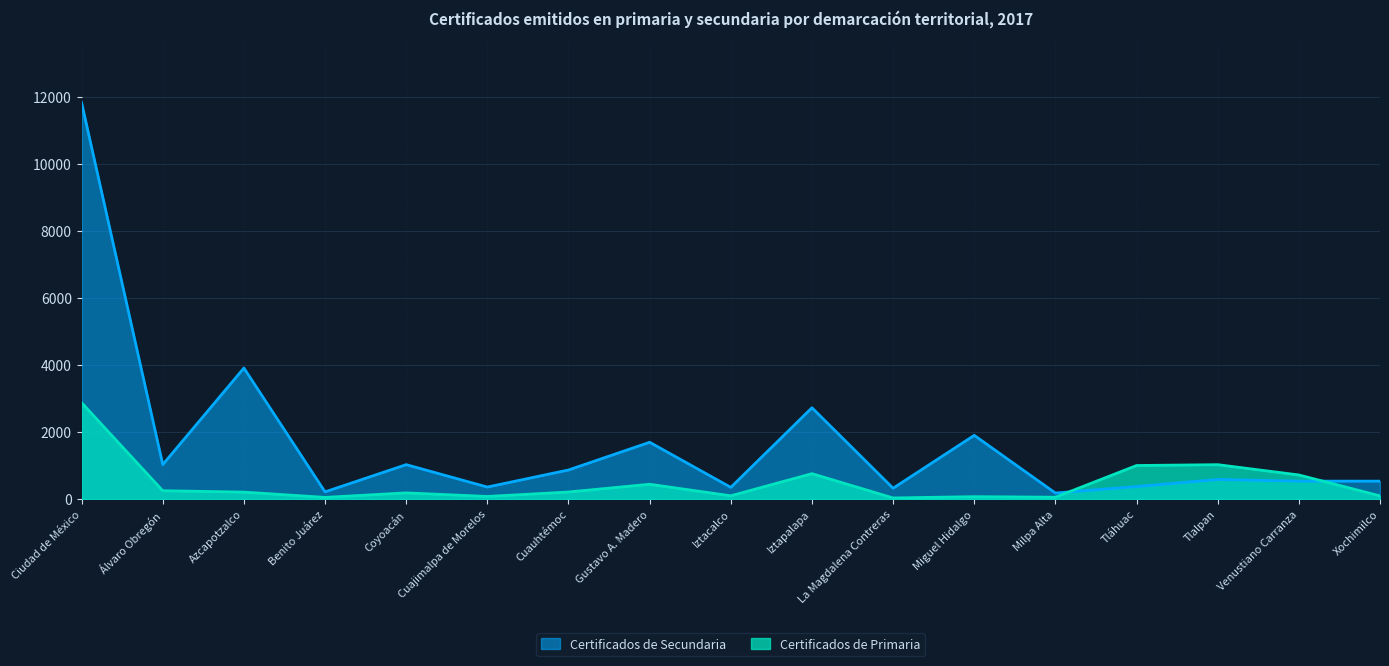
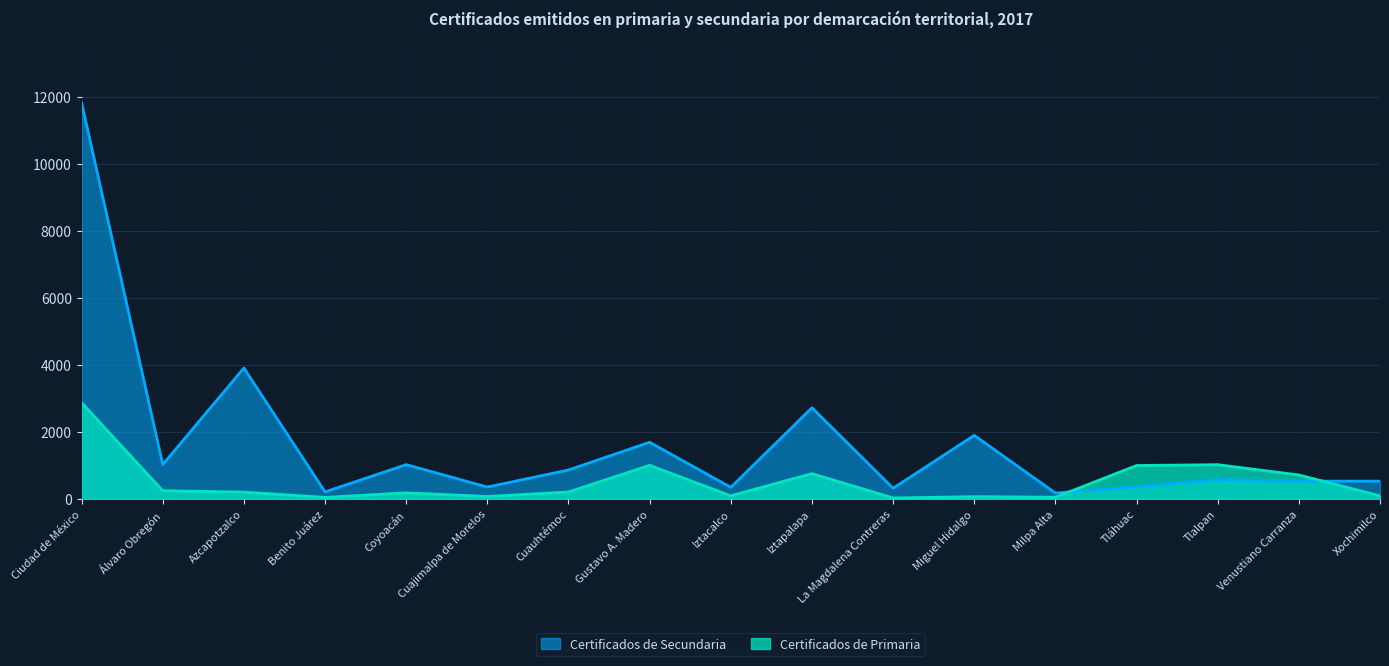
Certificados de Primaria, Gustavo A. Madero: 400 -> 1000
